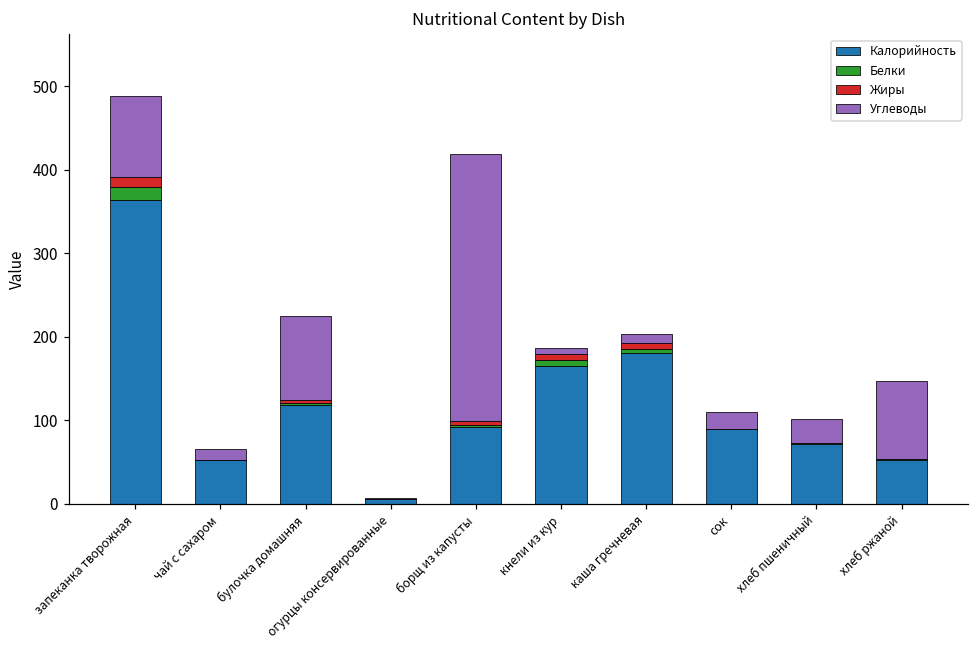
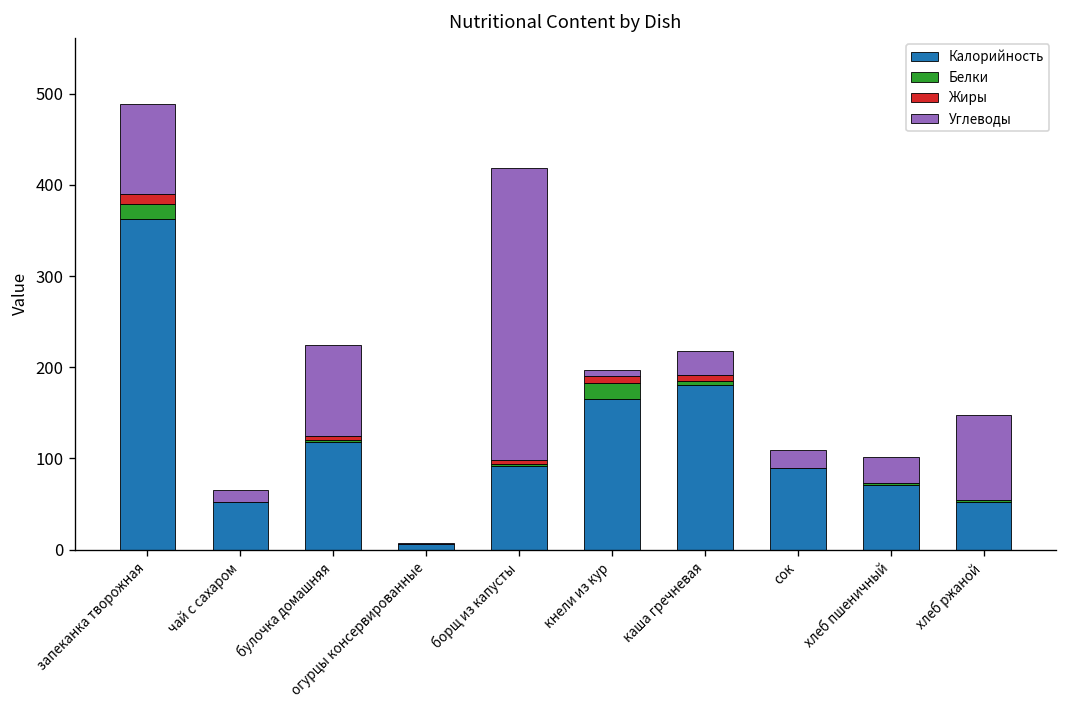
Белки, кнели из кур: 10 -> 20
Углеводы, каша гречневая: 10 -> 30
